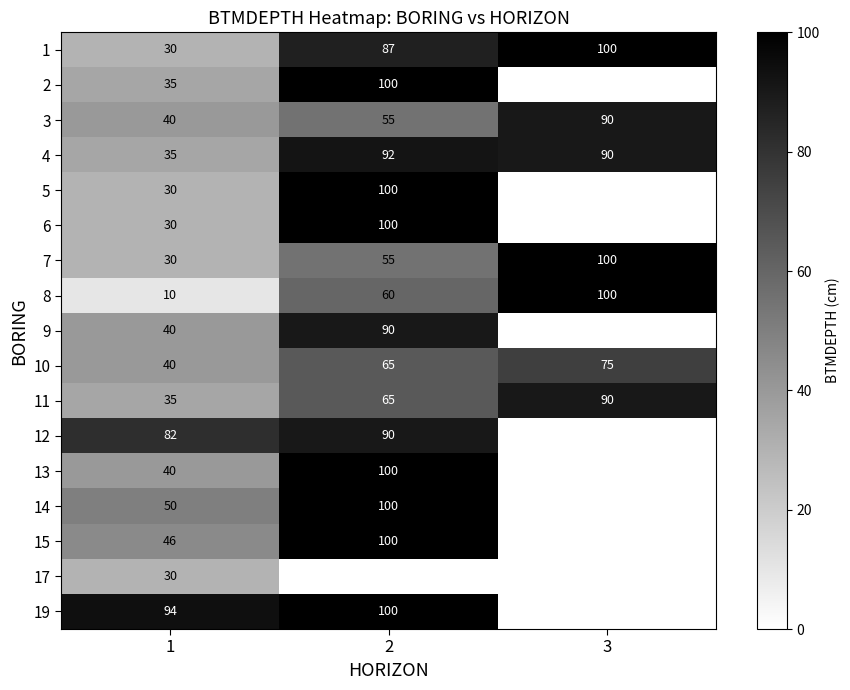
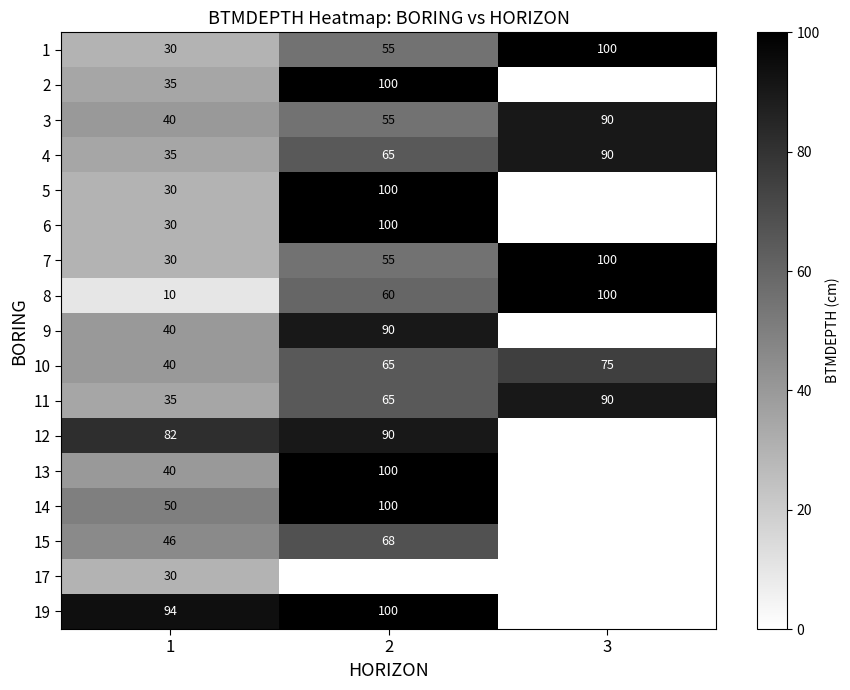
1, 2: 87 -> 55
4, 2: 92 -> 65
15, 2: 100 -> 68
